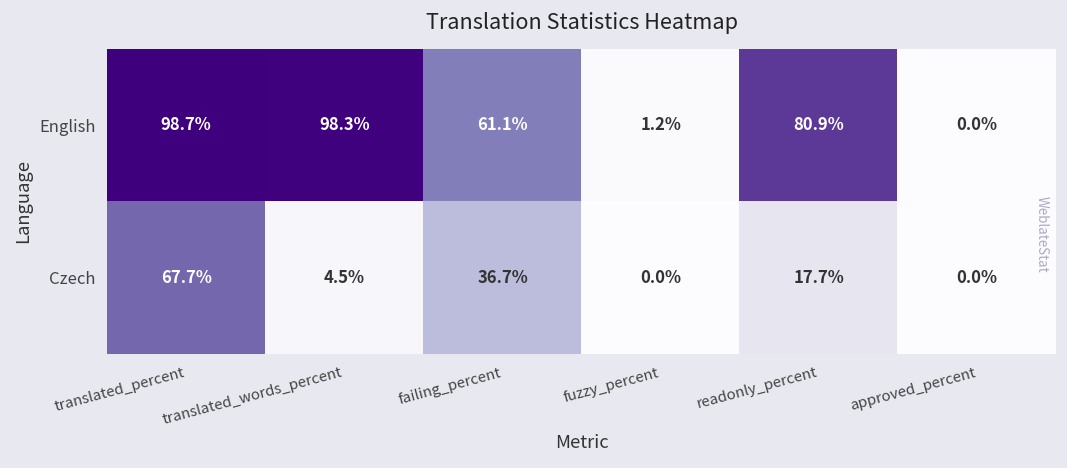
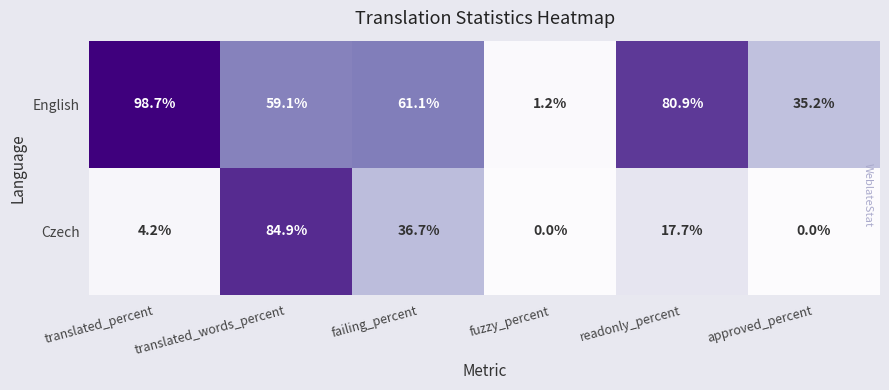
English, translated_words_percent: 98.3% -> 59.1%
English, approved_percent: 0.0% -> 35.2%
Czech, translated_percent: 67.7% -> 4.2%
Czech, translated_words_percent: 4.5% -> 84.9%
